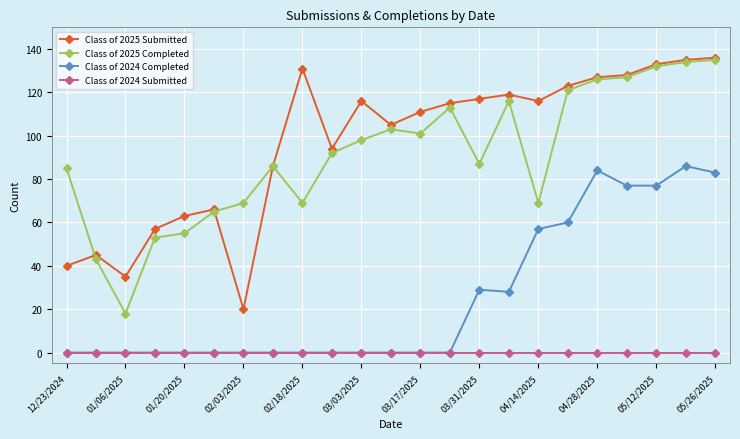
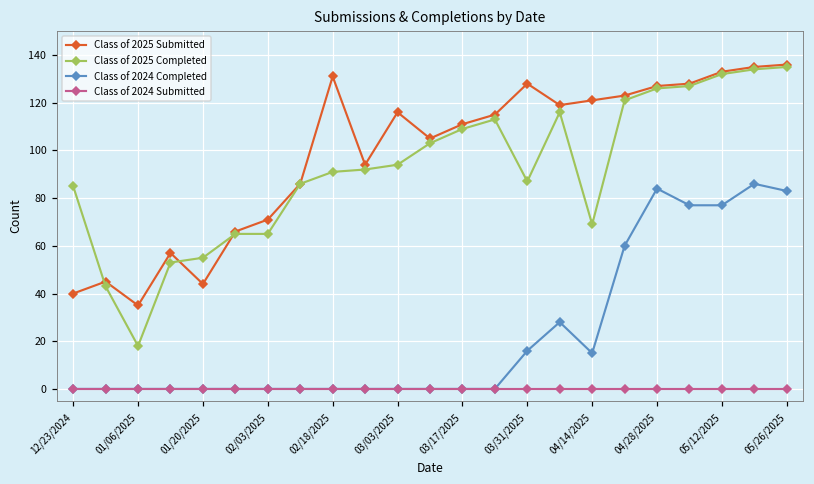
Class of 2025 Submitted, 01/20/2025: 63 -> 44
Class of 2025 Submitted, 02/03/2025: 20 -> 71
Class of 2025 Completed, 02/03/2025: 69 -> 65
Class of 2025 Completed, 02/18/2025: 69 -> 91
Class of 2025 Completed, 03/03/2025: 98 -> 94
Class of 2025 Completed, 03/17/2025: 101 -> 109
Class of 2025 Submitted, 03/31/2025: 117 -> 128
Class of 2024 Completed, 03/31/2025: 29 -> 16
Class of 2025 Submitted, 04/14/2025: 116 -> 121
Class of 2024 Completed, 04/14/2025: 57 -> 15
